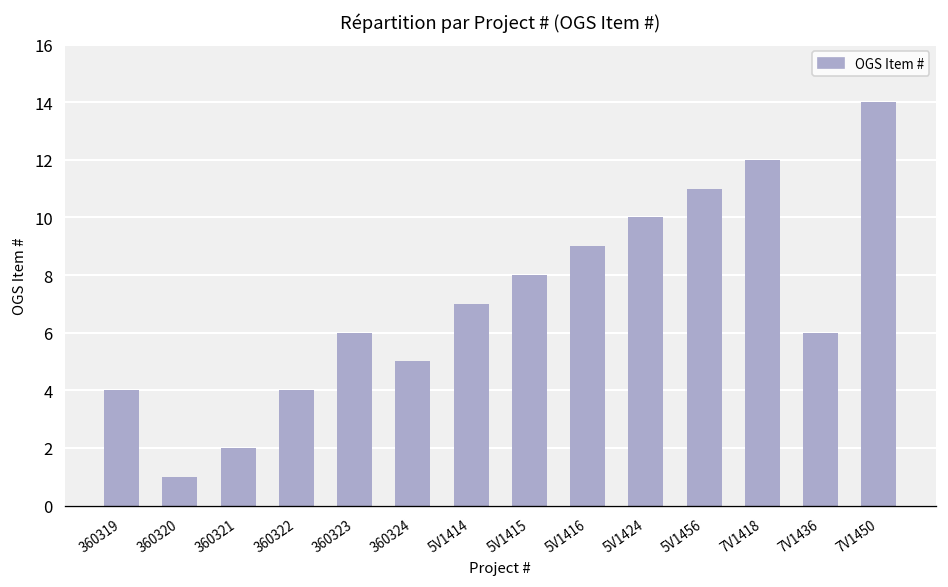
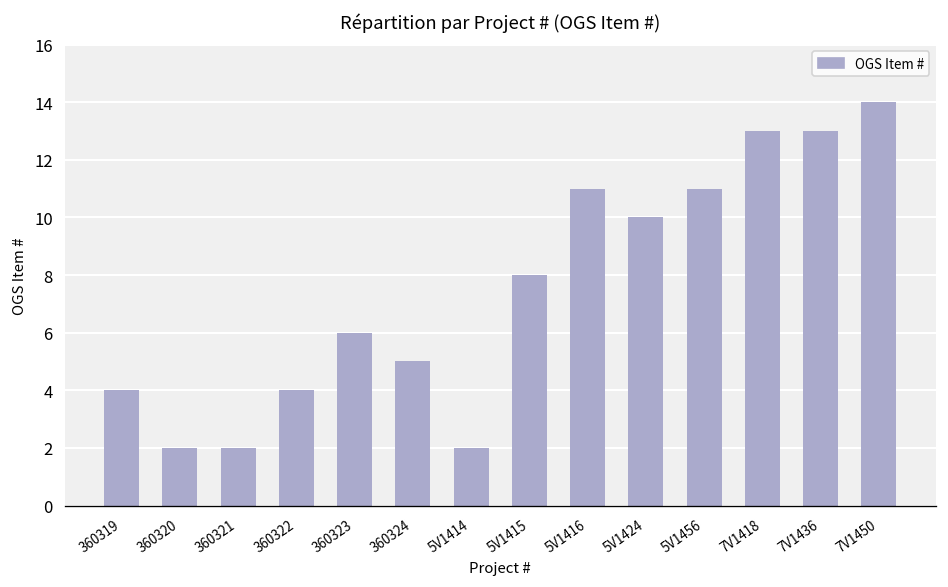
360320: 1 -> 2
5V1414: 7 -> 2
5V1416: 9 -> 11
7V1418: 12 -> 13
7V1436: 6 -> 13
